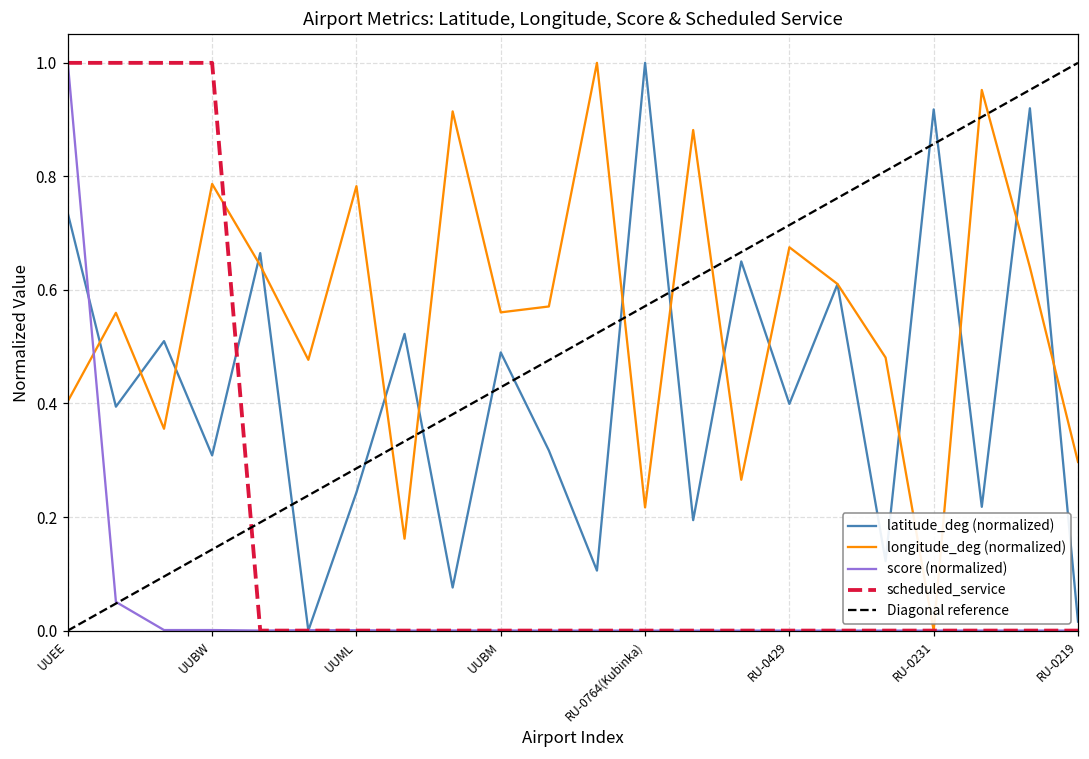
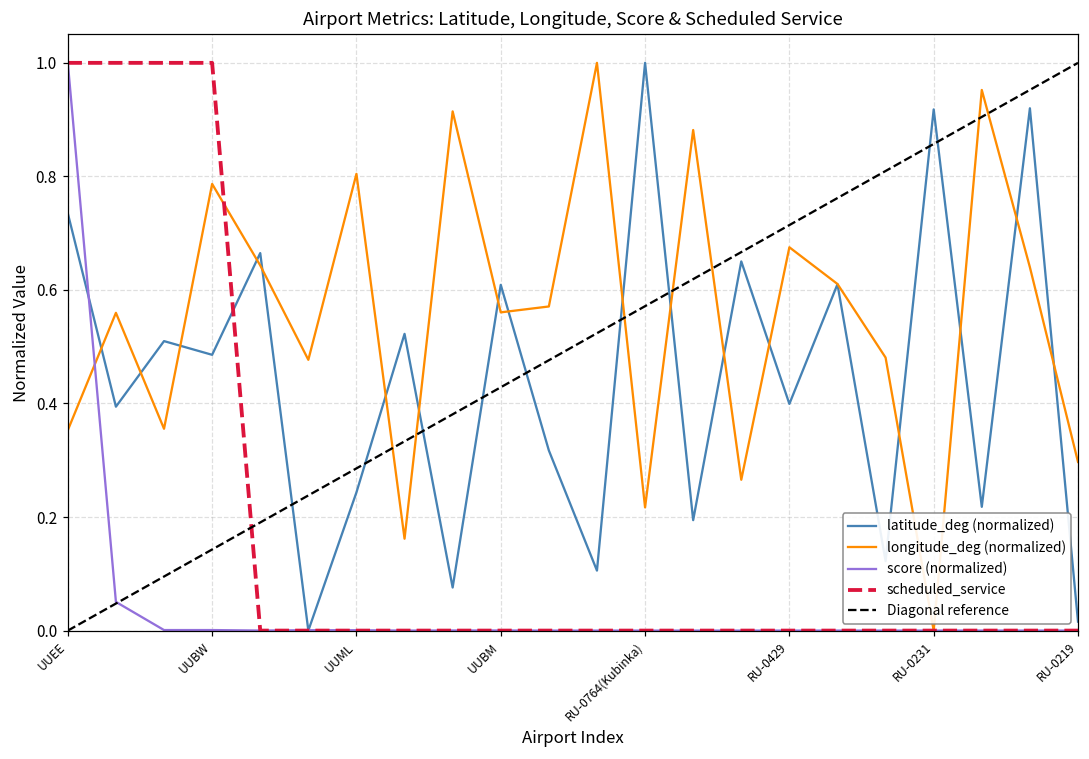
longitude_deg (normalized), UUEE: 0.40 -> 0.35
latitude_deg (normalized), UUBW: 0.31 -> 0.49
longitude_deg (normalized), UUML: 0.78 -> 0.80
latitude_deg (normalized), UUBM: 0.49 -> 0.61
